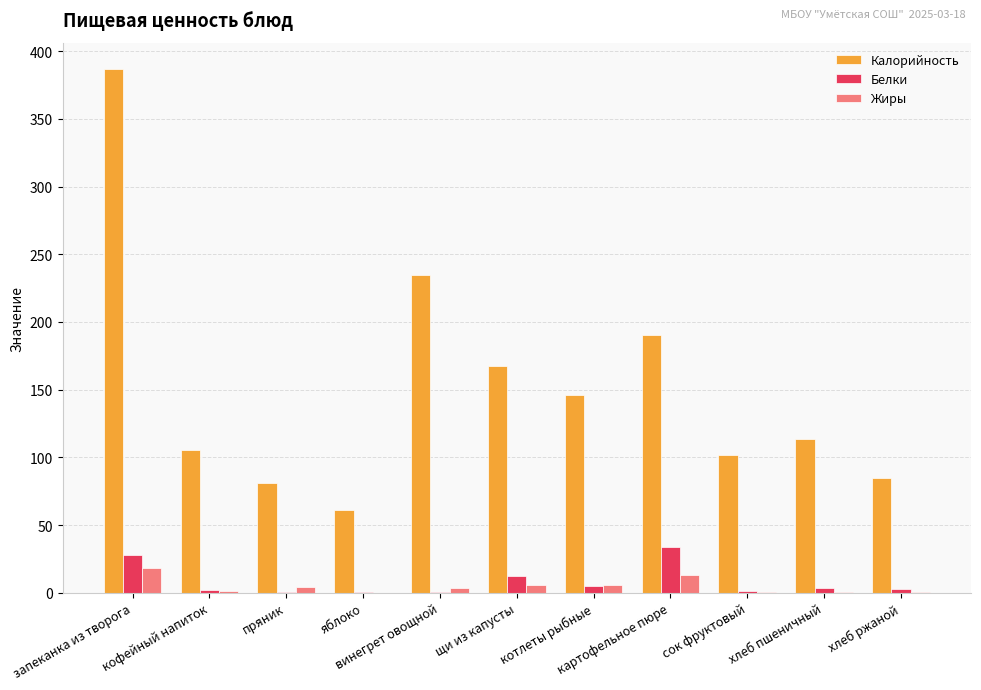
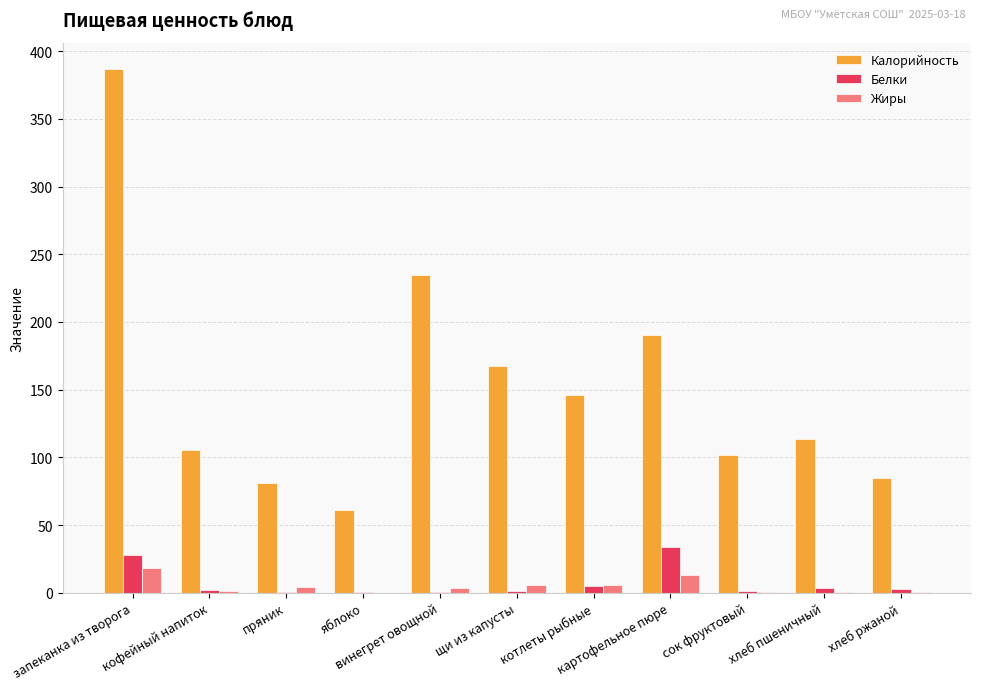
Белки, щи из капусты: 13 -> 1
